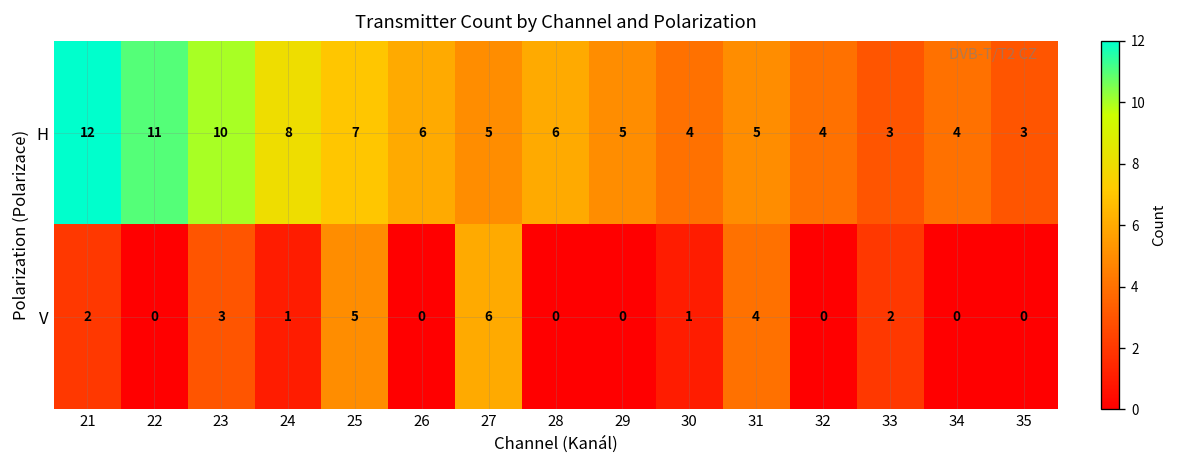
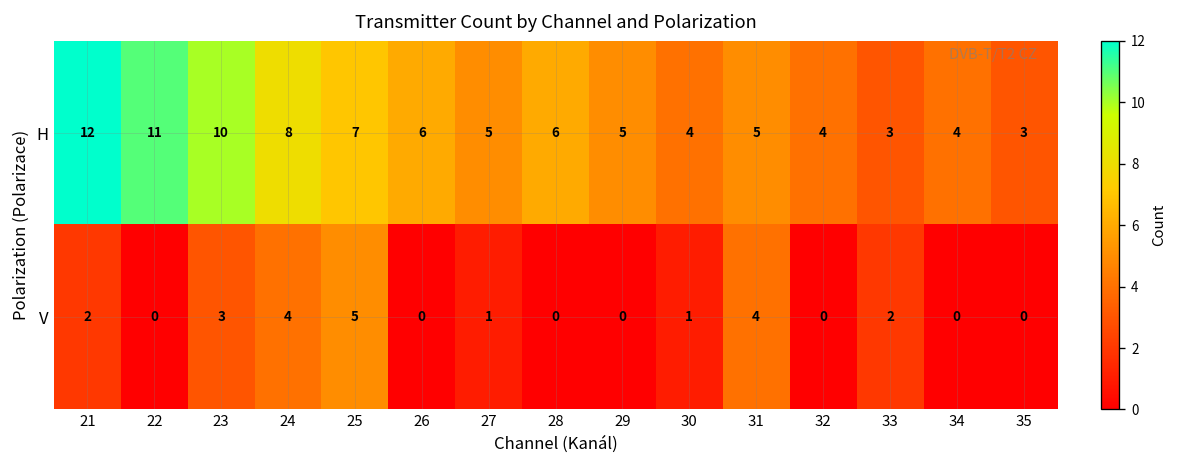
V, 24: 1 -> 4
V, 27: 6 -> 1
